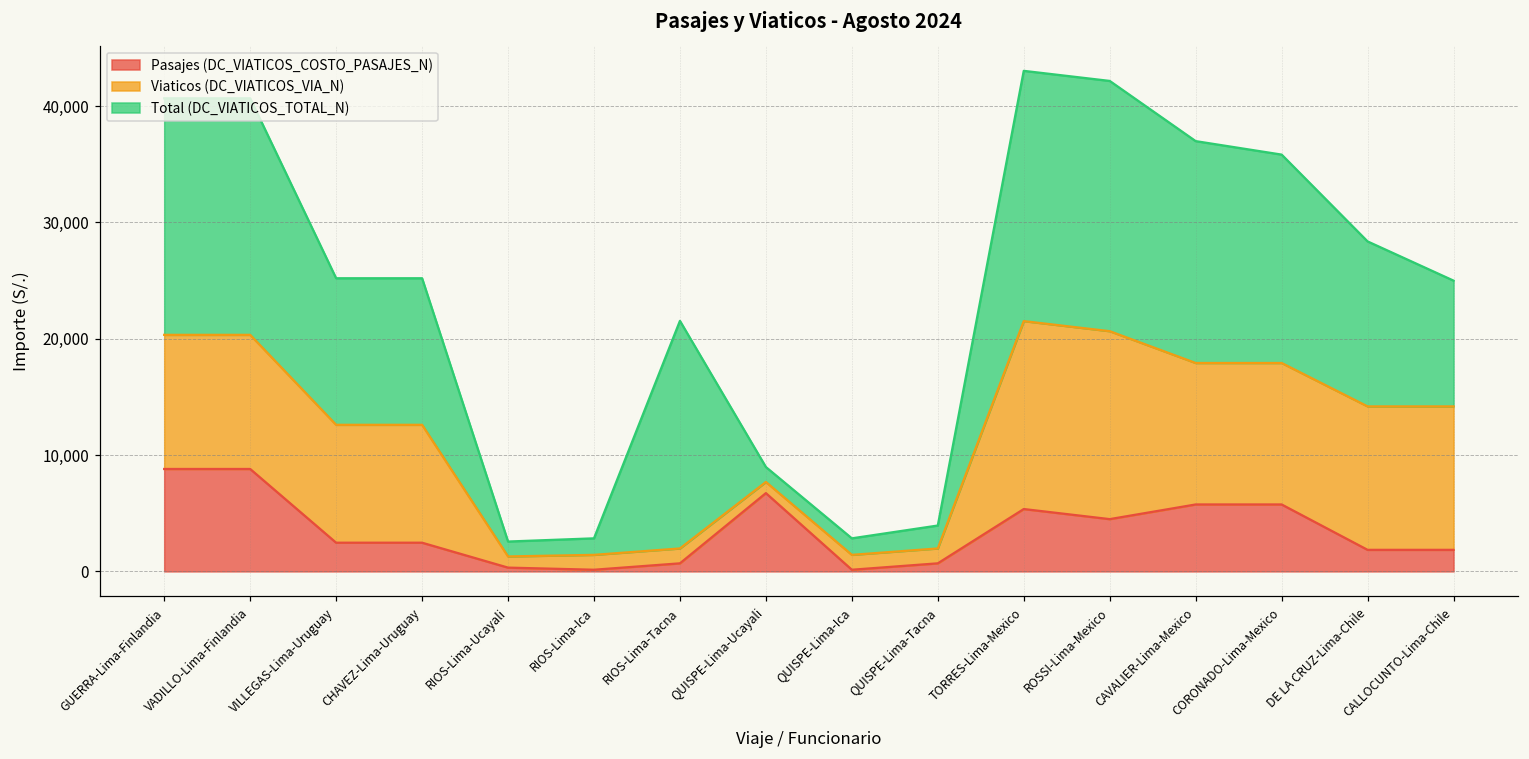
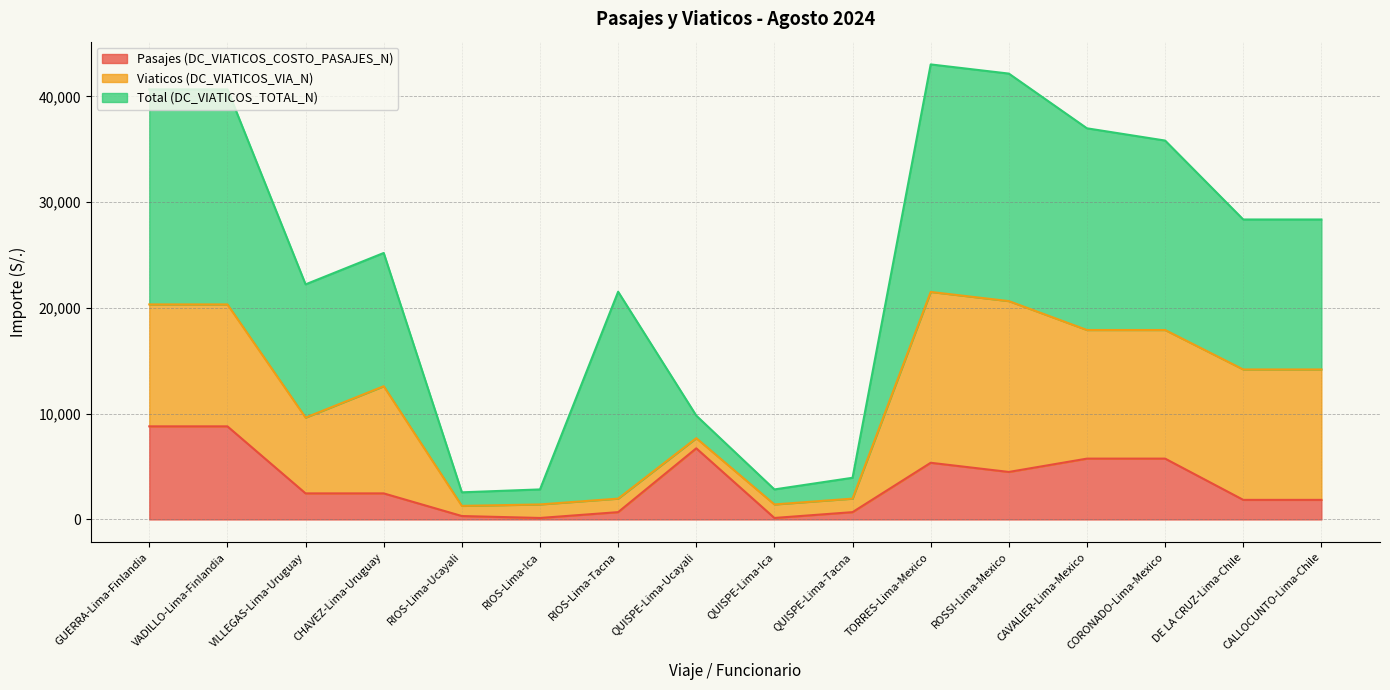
Viaticos (DC_VIATICOS_VIA_N), VILLEGAS-Lima-Uruguay: 10,100 -> 7,200
Total (DC_VIATICOS_TOTAL_N), QUISPE-Lima-Ucayali: 1,300 -> 2,100
Total (DC_VIATICOS_TOTAL_N), CALLOCUNTO-Lima-Chile: 10,800 -> 14,200
